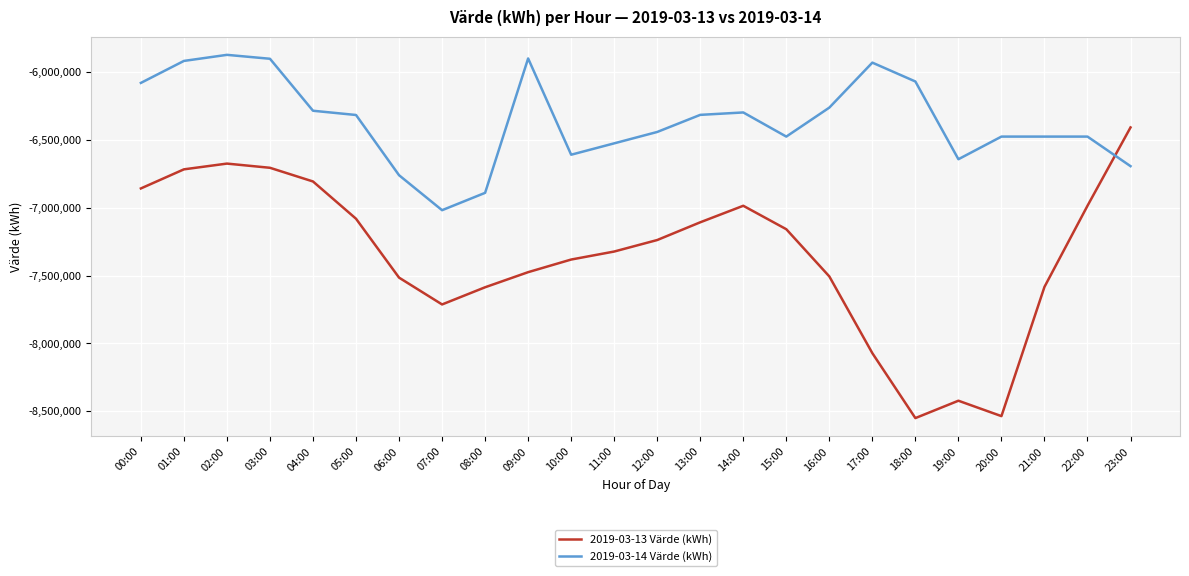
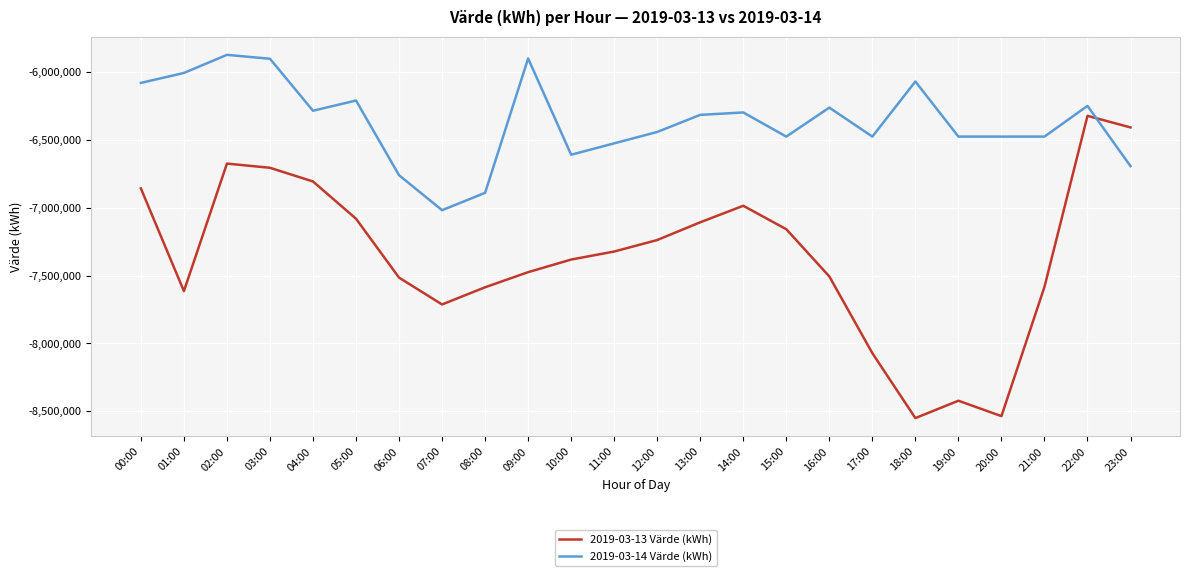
2019-03-13 Värde (kWh), 01:00: -6,720,000 -> -7,610,000
2019-03-14 Värde (kWh), 01:00: -5,920,000 -> -6,010,000
2019-03-14 Värde (kWh), 05:00: -6,320,000 -> -6,210,000
2019-03-14 Värde (kWh), 17:00: -5,930,000 -> -6,480,000
2019-03-14 Värde (kWh), 19:00: -6,640,000 -> -6,480,000
2019-03-13 Värde (kWh), 22:00: -6,990,000 -> -6,320,000
2019-03-14 Värde (kWh), 22:00: -6,480,000 -> -6,250,000
